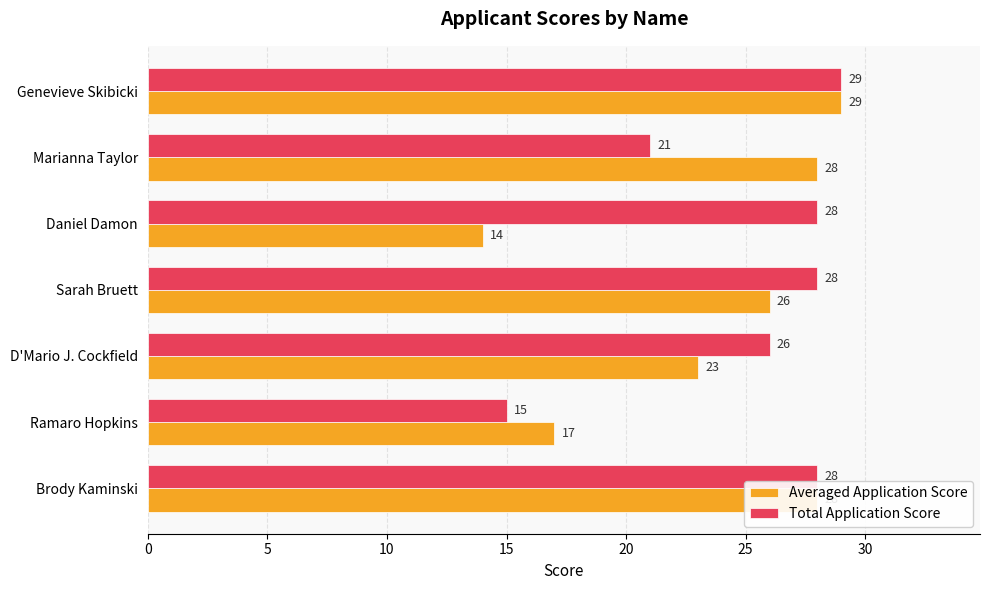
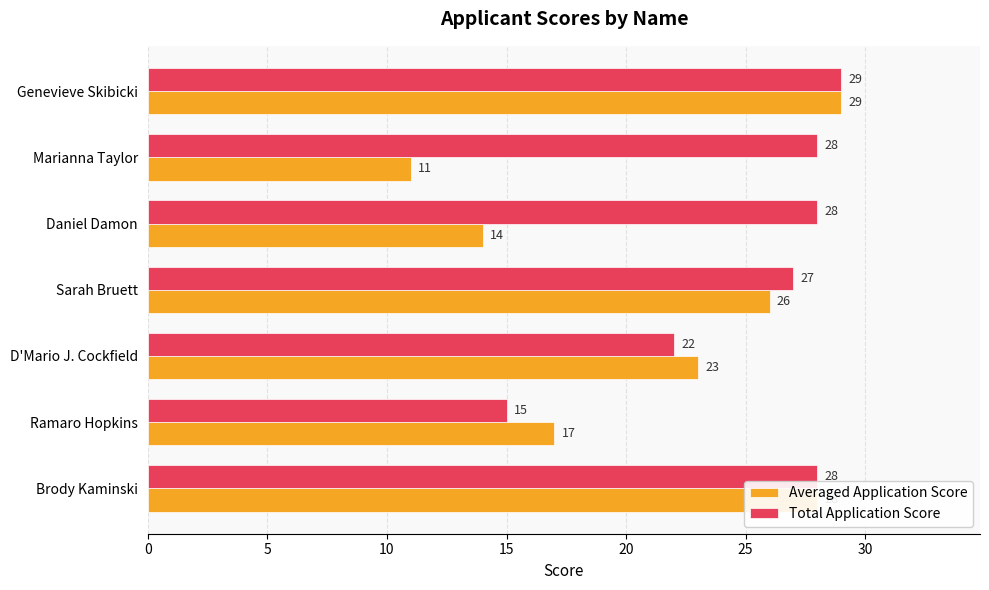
Total Application Score, Marianna Taylor: 21 -> 28
Averaged Application Score, Marianna Taylor: 28 -> 11
Total Application Score, Sarah Bruett: 28 -> 27
Total Application Score, D'Mario J. Cockfield: 26 -> 22
